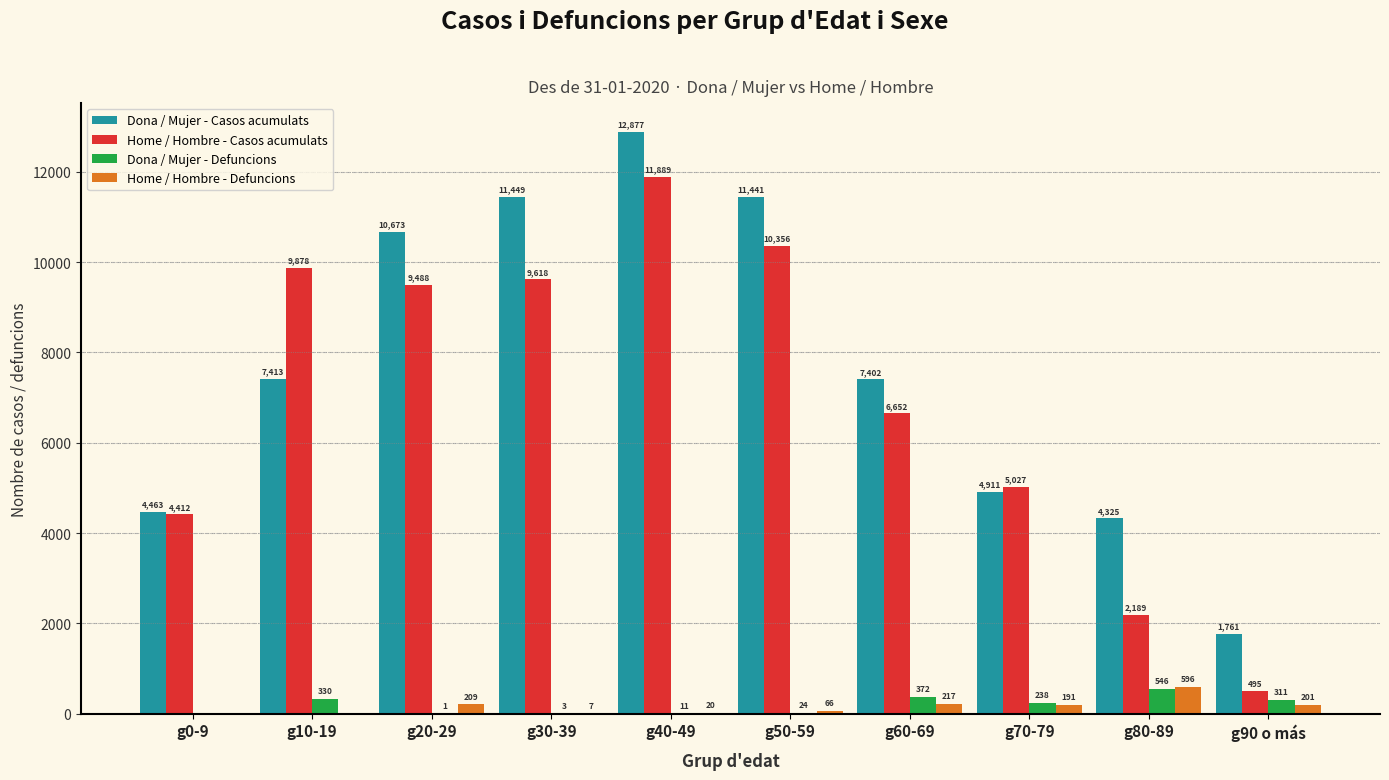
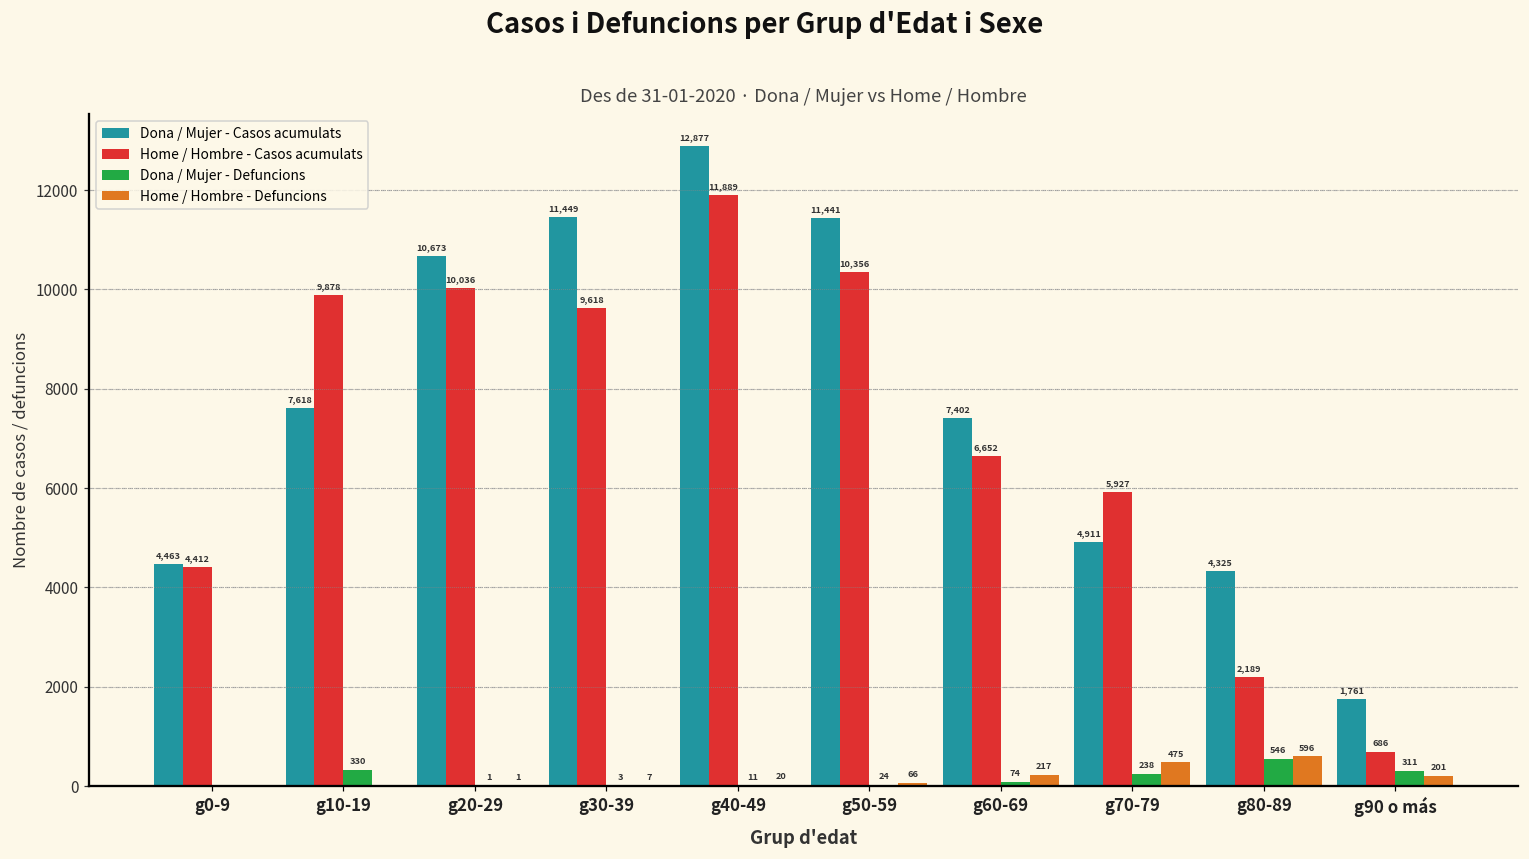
Dona / Mujer - Casos acumulats, g10-19: 7,413 -> 7,618
Home / Hombre - Casos acumulats, g20-29: 9,488 -> 10,036
Home / Hombre - Defuncions, g20-29: 209 -> 1
Dona / Mujer - Defuncions, g60-69: 372 -> 74
Home / Hombre - Casos acumulats, g70-79: 5,027 -> 5,927
Home / Hombre - Defuncions, g70-79: 191 -> 475
Home / Hombre - Casos acumulats, g90 o más: 495 -> 686
